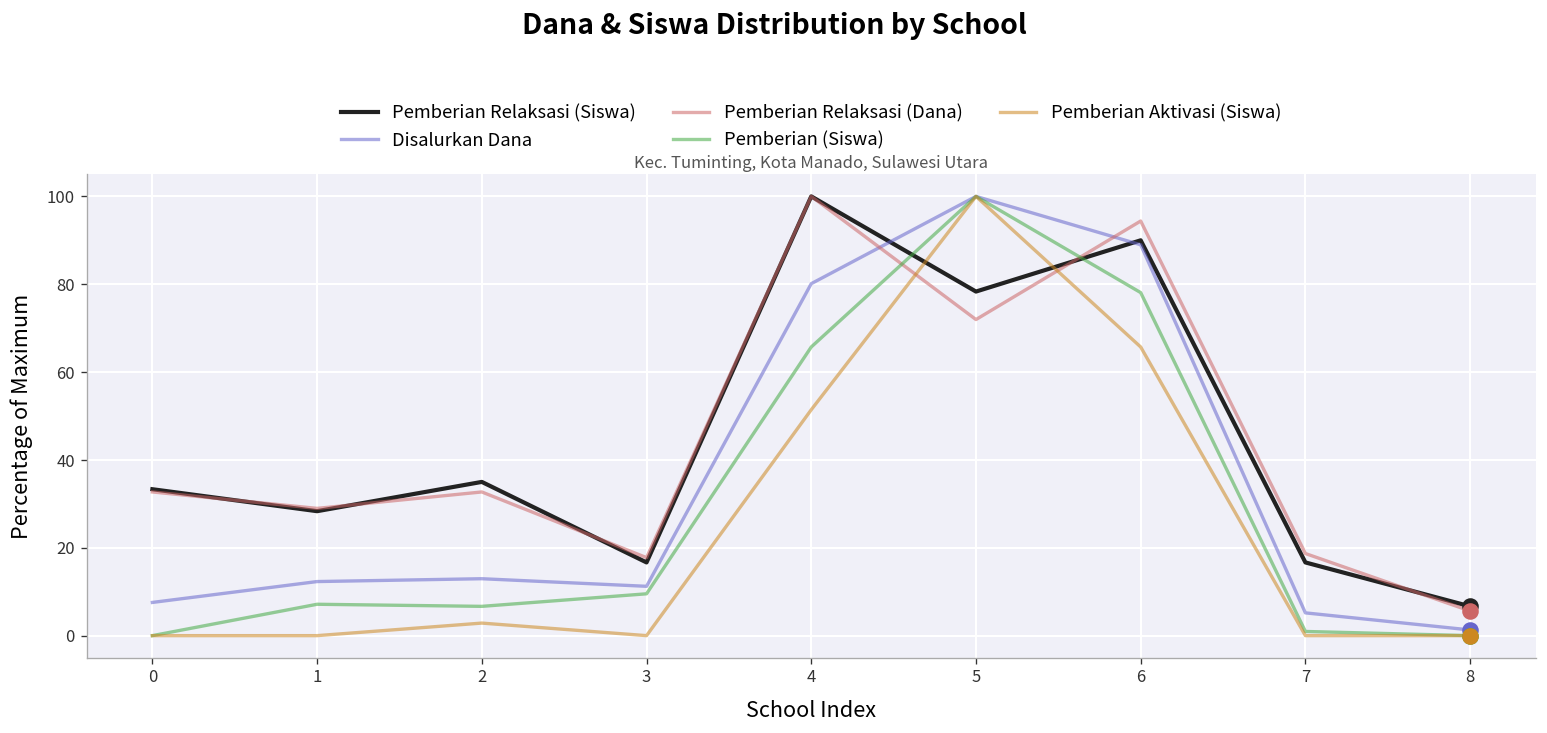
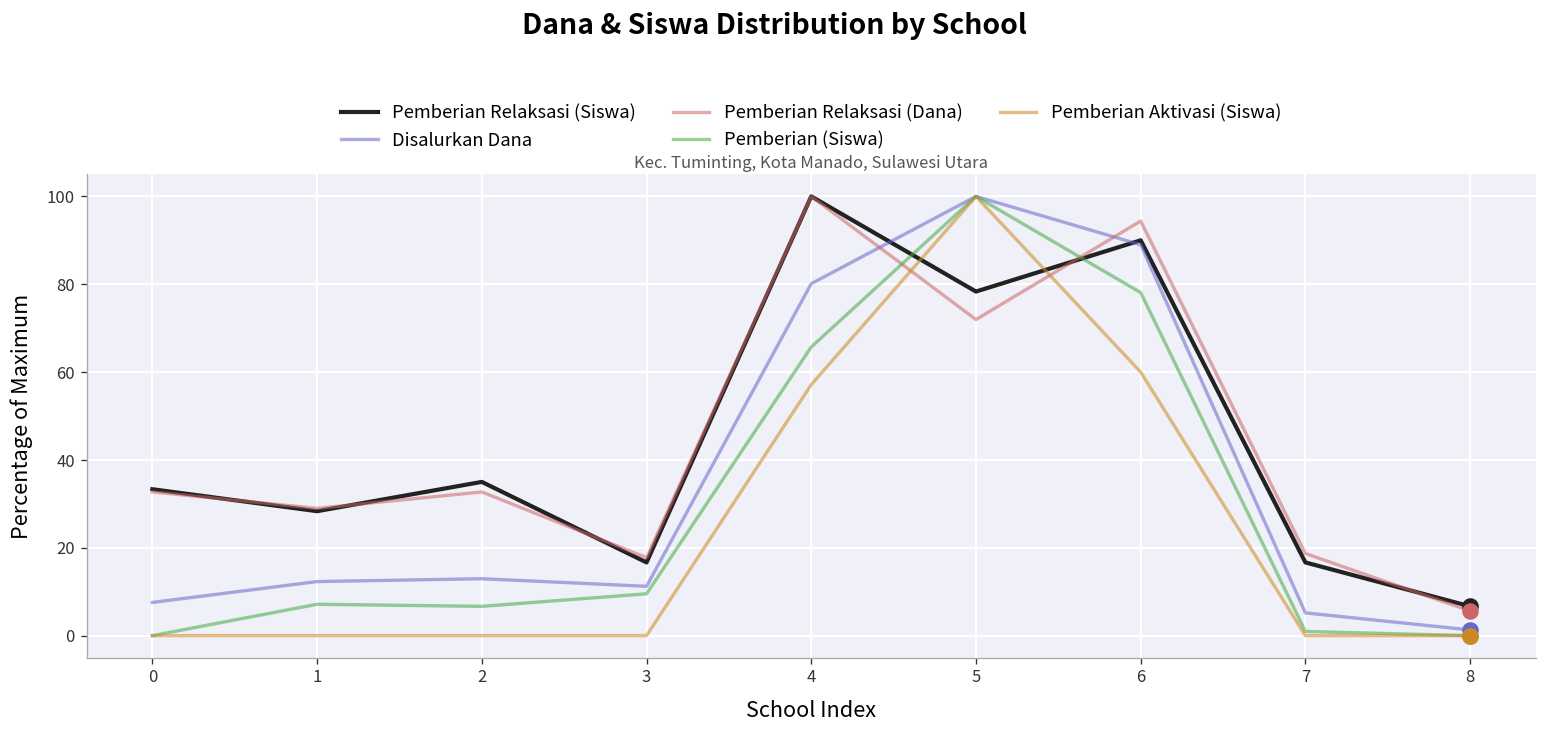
Pemberian Aktivasi (Siswa), 2: 3 -> 0
Pemberian Aktivasi (Siswa), 4: 51 -> 57
Pemberian Aktivasi (Siswa), 6: 66 -> 60
